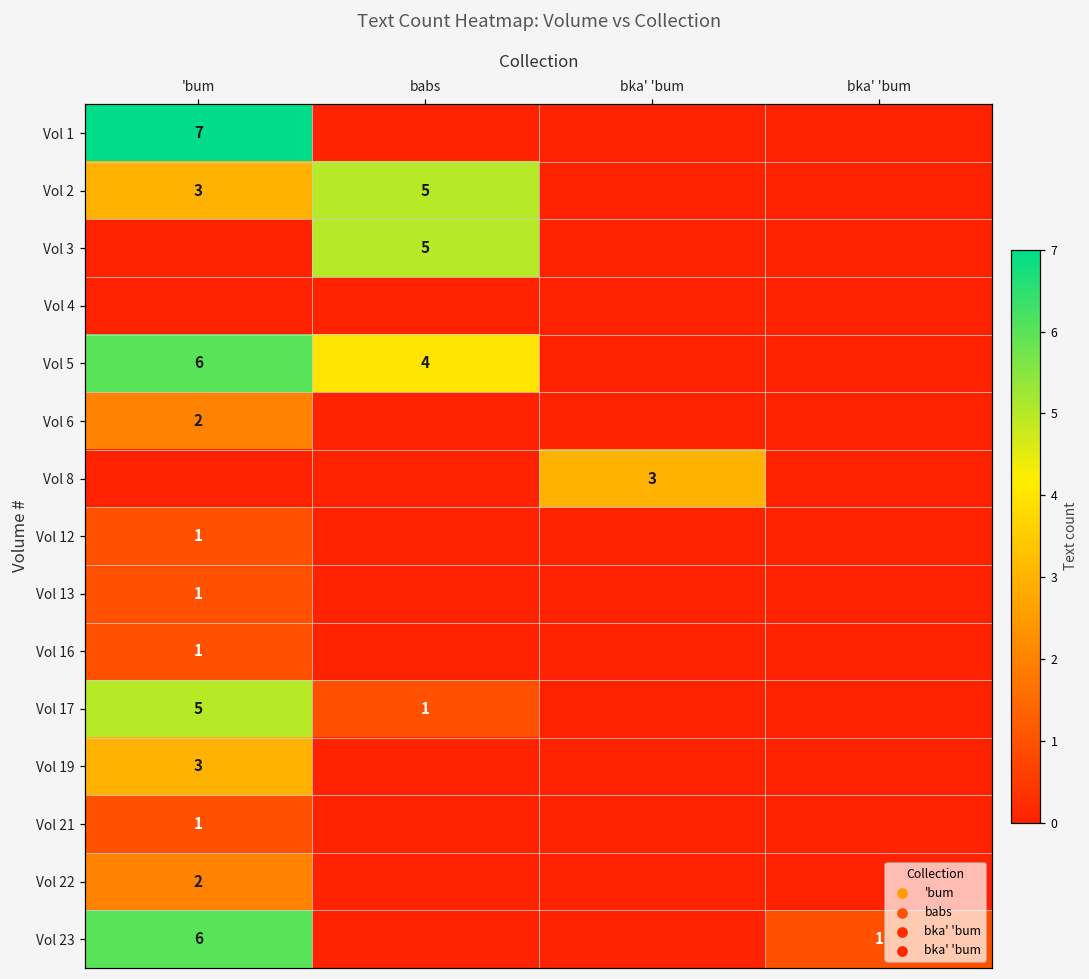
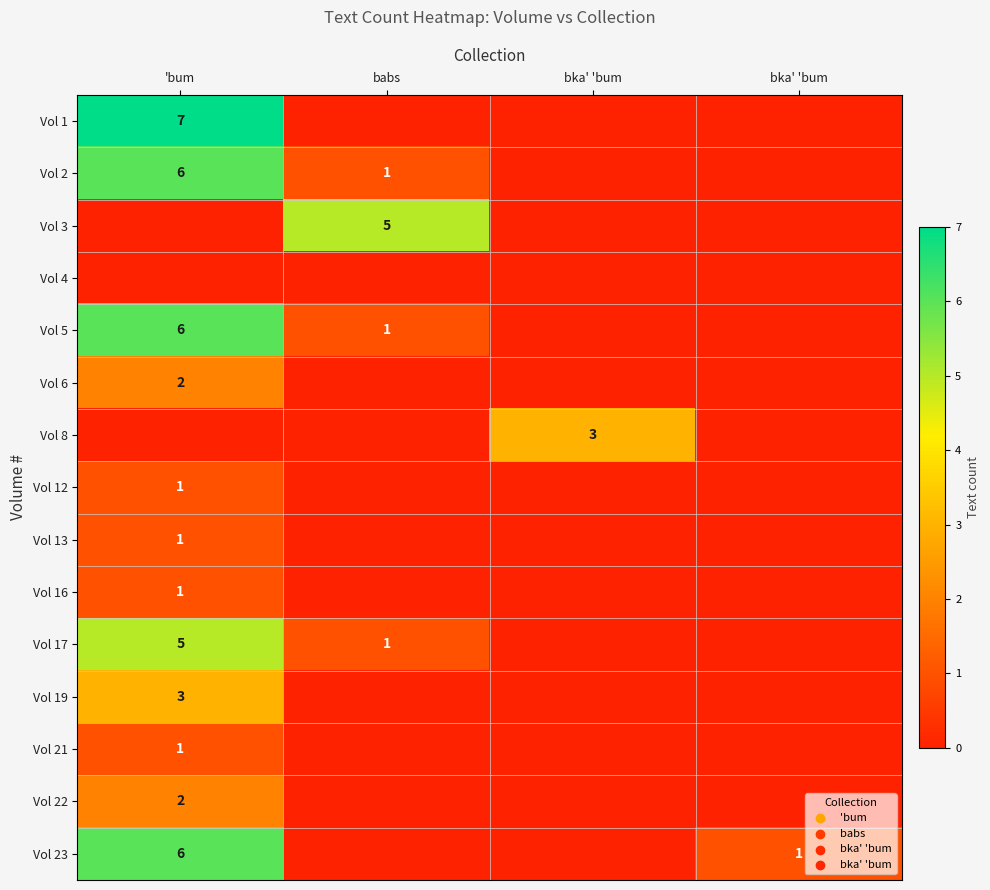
Vol 2, 'bum: 3 -> 6
Vol 2, babs: 5 -> 1
Vol 5, babs: 4 -> 1
